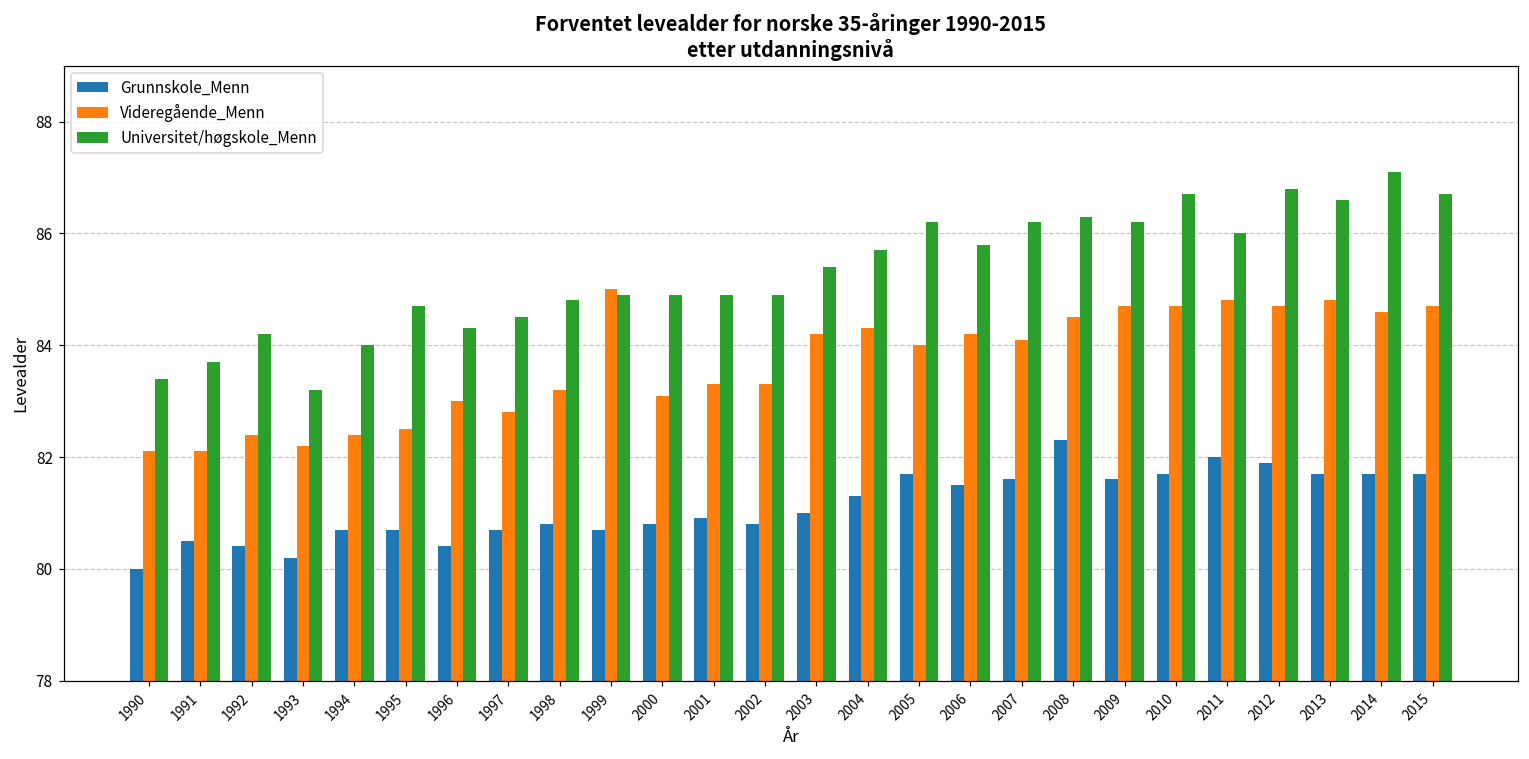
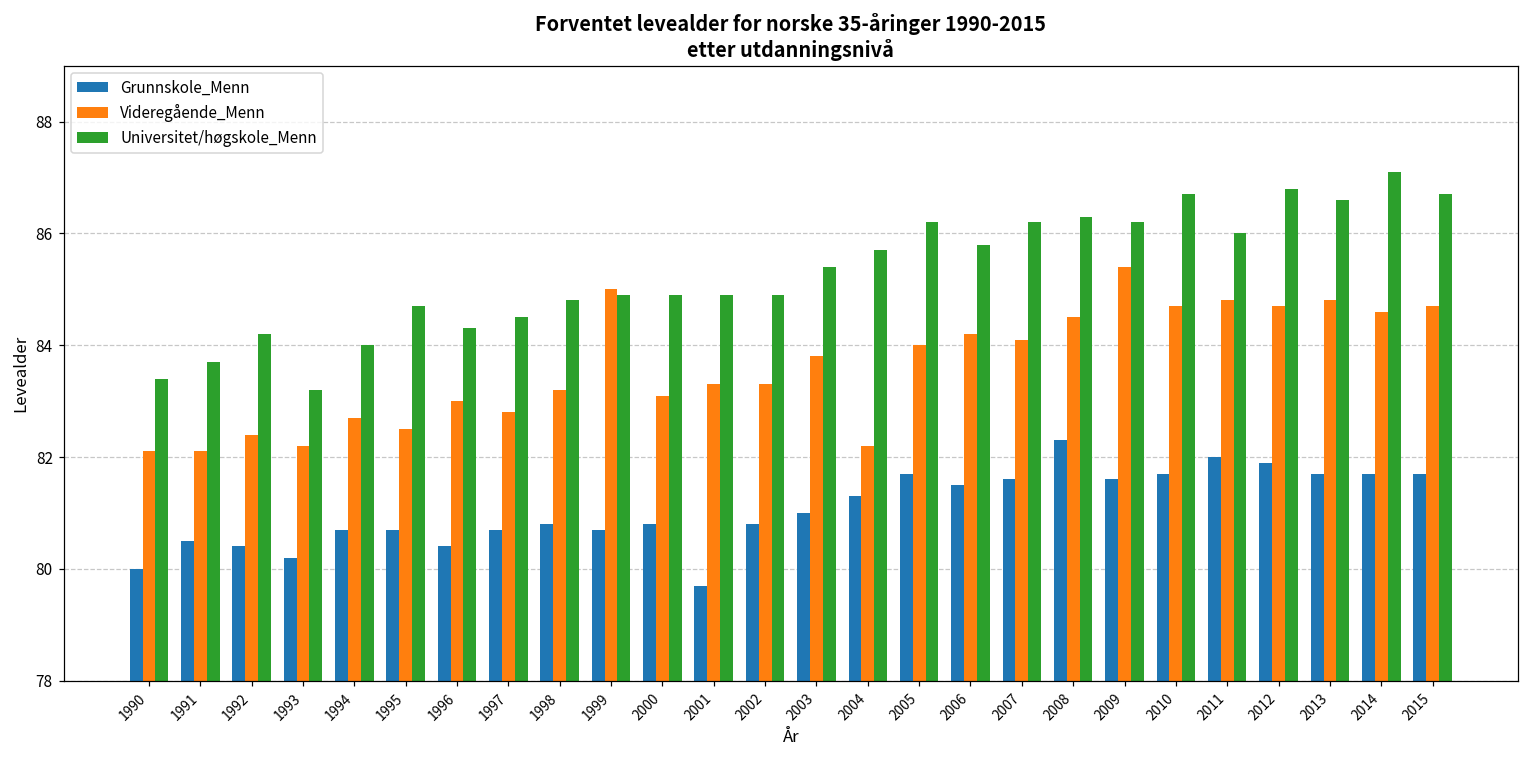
Videregående_Menn, 1994: 82.4 -> 82.7
Grunnskole_Menn, 2001: 80.9 -> 79.7
Videregående_Menn, 2003: 84.2 -> 83.8
Videregående_Menn, 2004: 84.3 -> 82.2
Videregående_Menn, 2009: 84.7 -> 85.4
